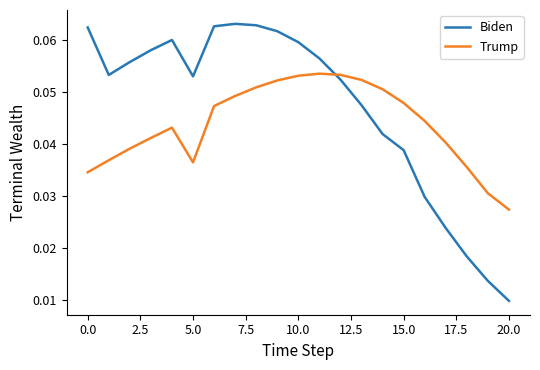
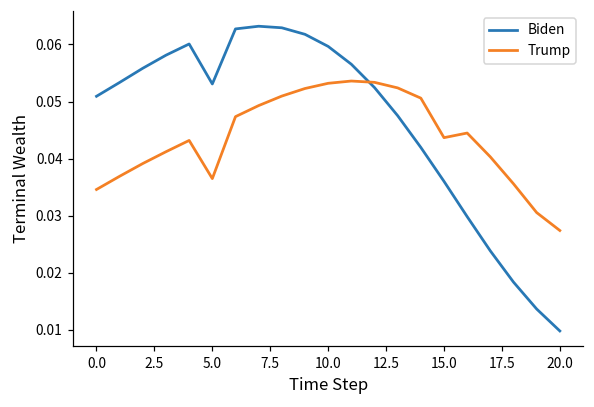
Biden, 0.0: 0.062 -> 0.051
Biden, 15.0: 0.039 -> 0.036
Trump, 15.0: 0.048 -> 0.044
